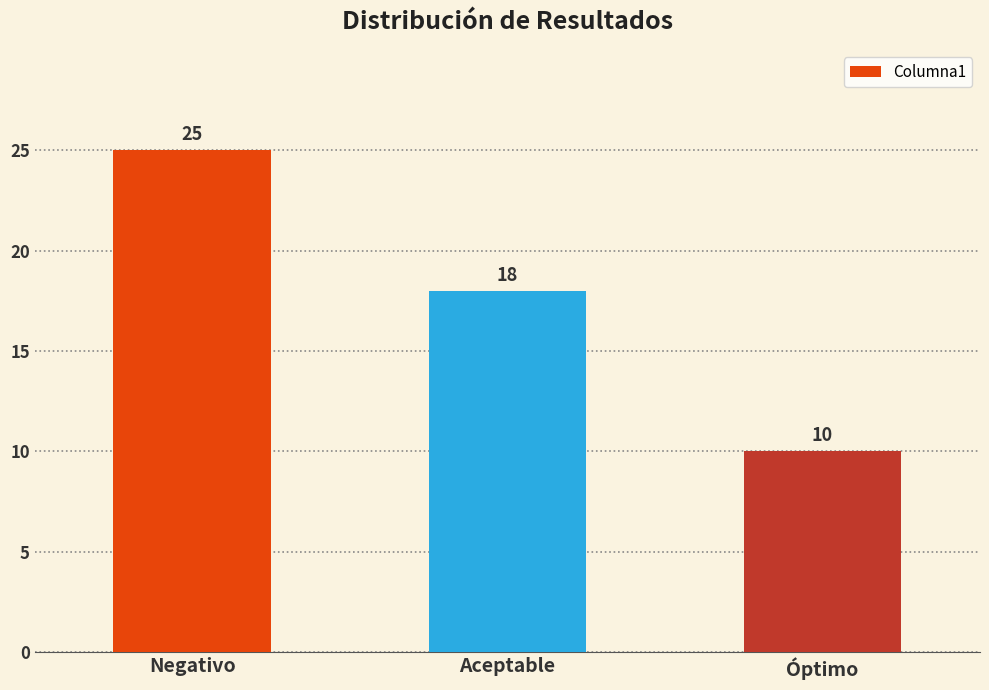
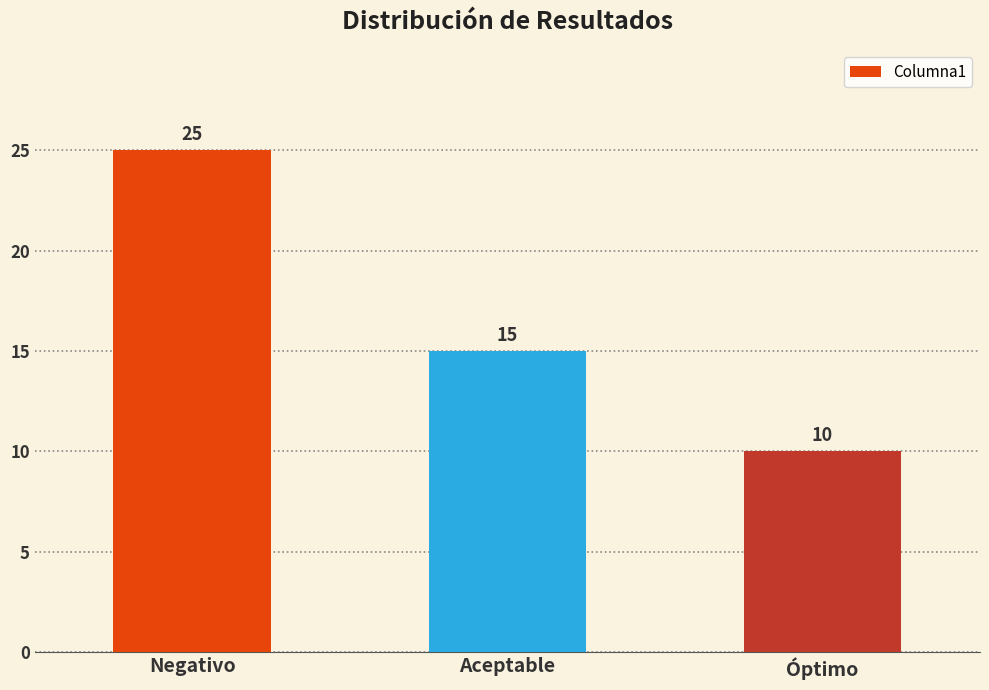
Aceptable: 18 -> 15
